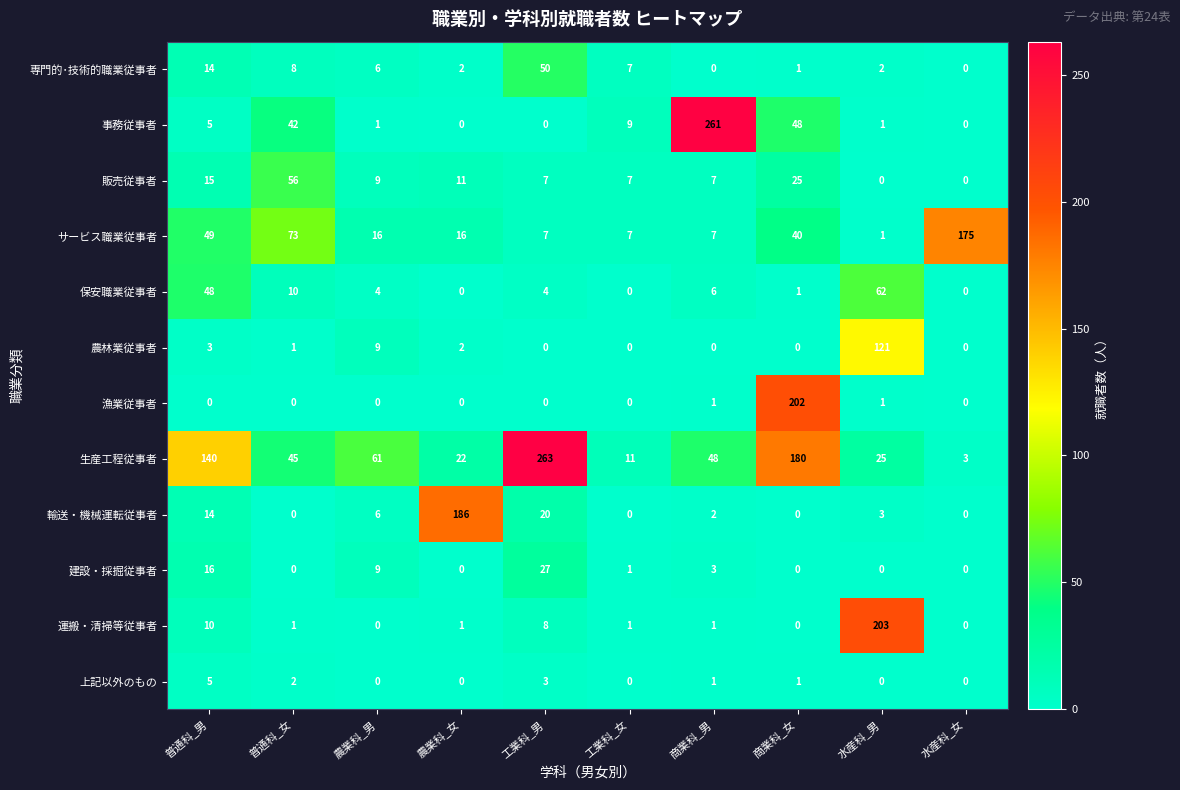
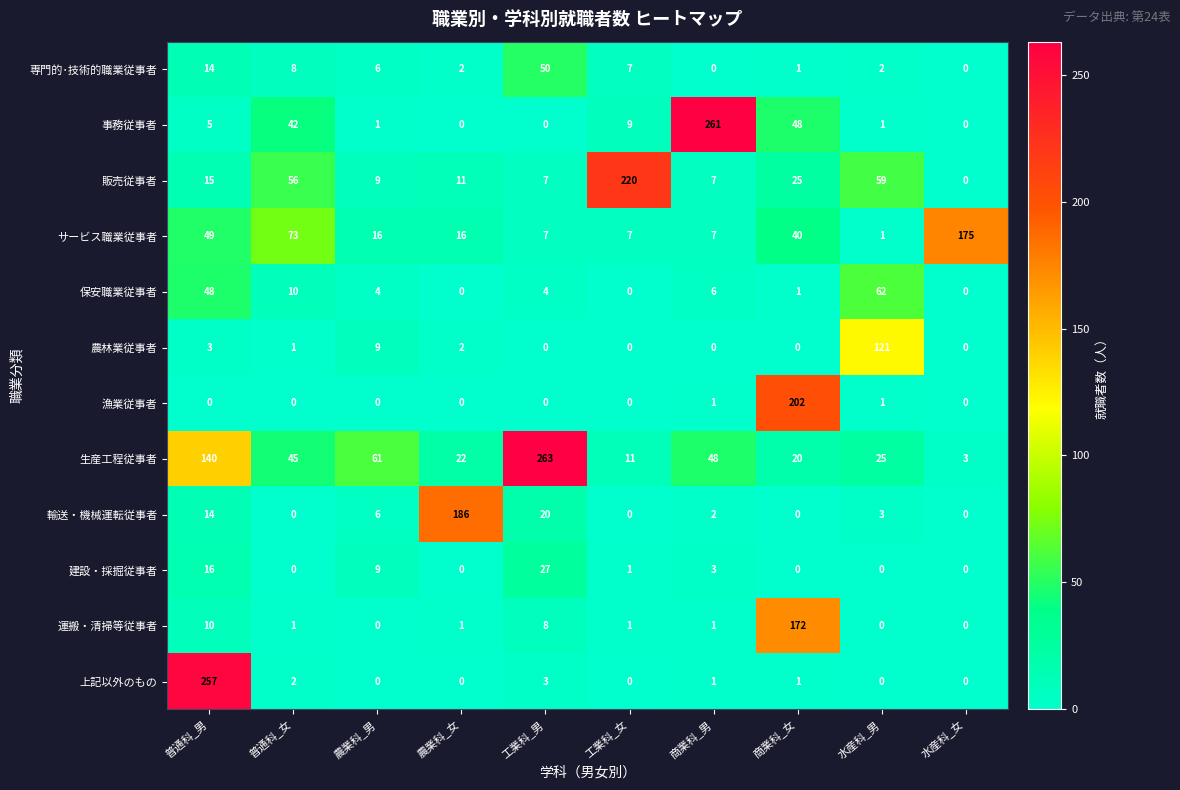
販売従事者, 工業科_女: 7 -> 220
販売従事者, 水産科_男: 0 -> 59
生産工程従事者, 商業科_女: 180 -> 20
運搬・清掃等従事者, 商業科_女: 0 -> 172
運搬・清掃等従事者, 水産科_男: 203 -> 0
上記以外のもの, 普通科_男: 5 -> 257
